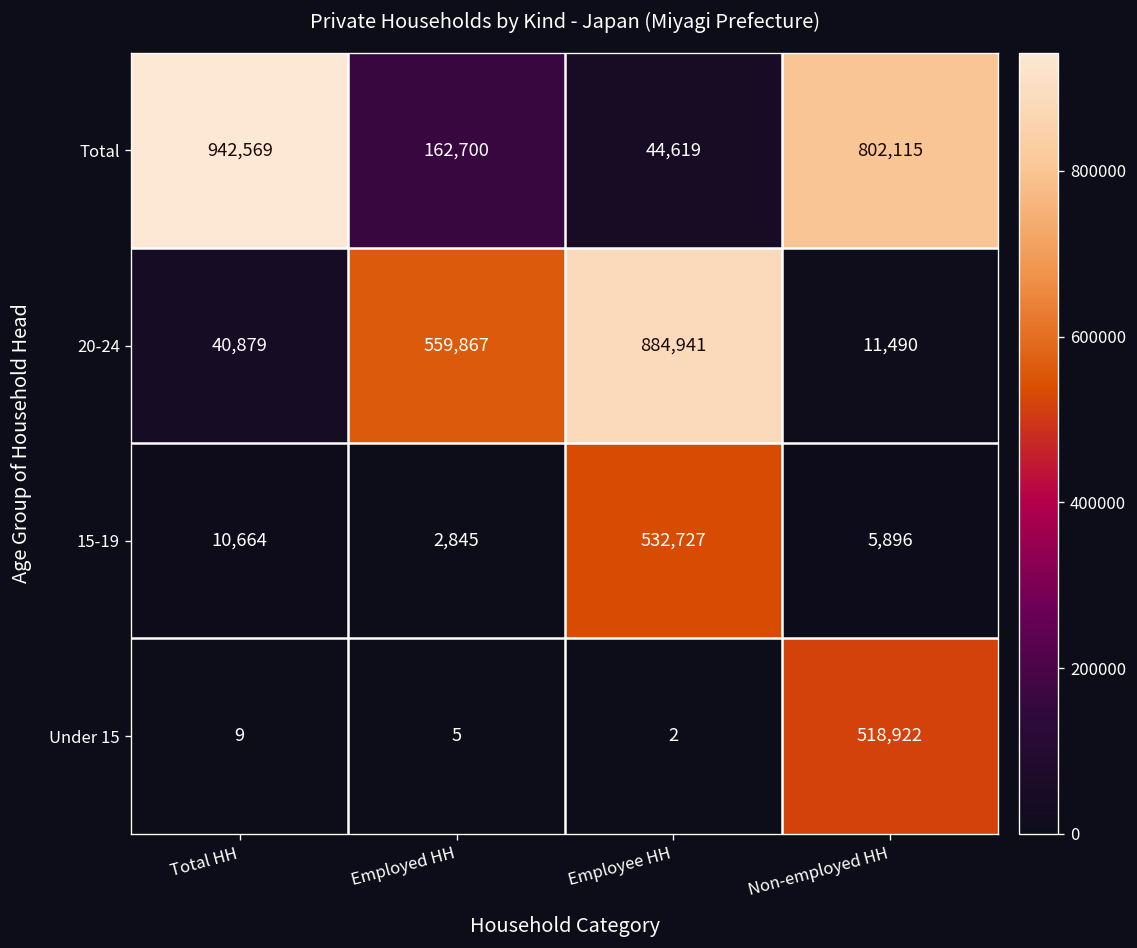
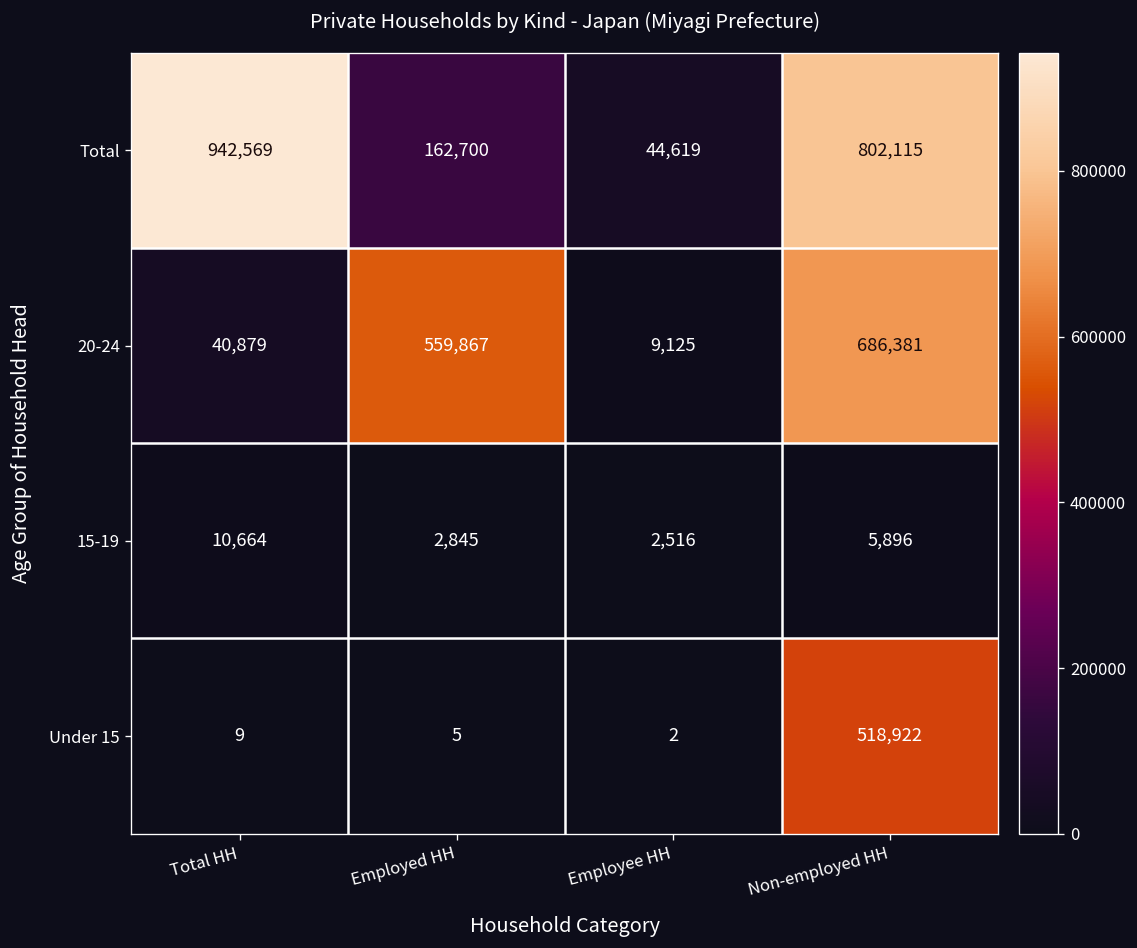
20-24, Employee HH: 884,941 -> 9,125
20-24, Non-employed HH: 11,490 -> 686,381
15-19, Employee HH: 532,727 -> 2,516
